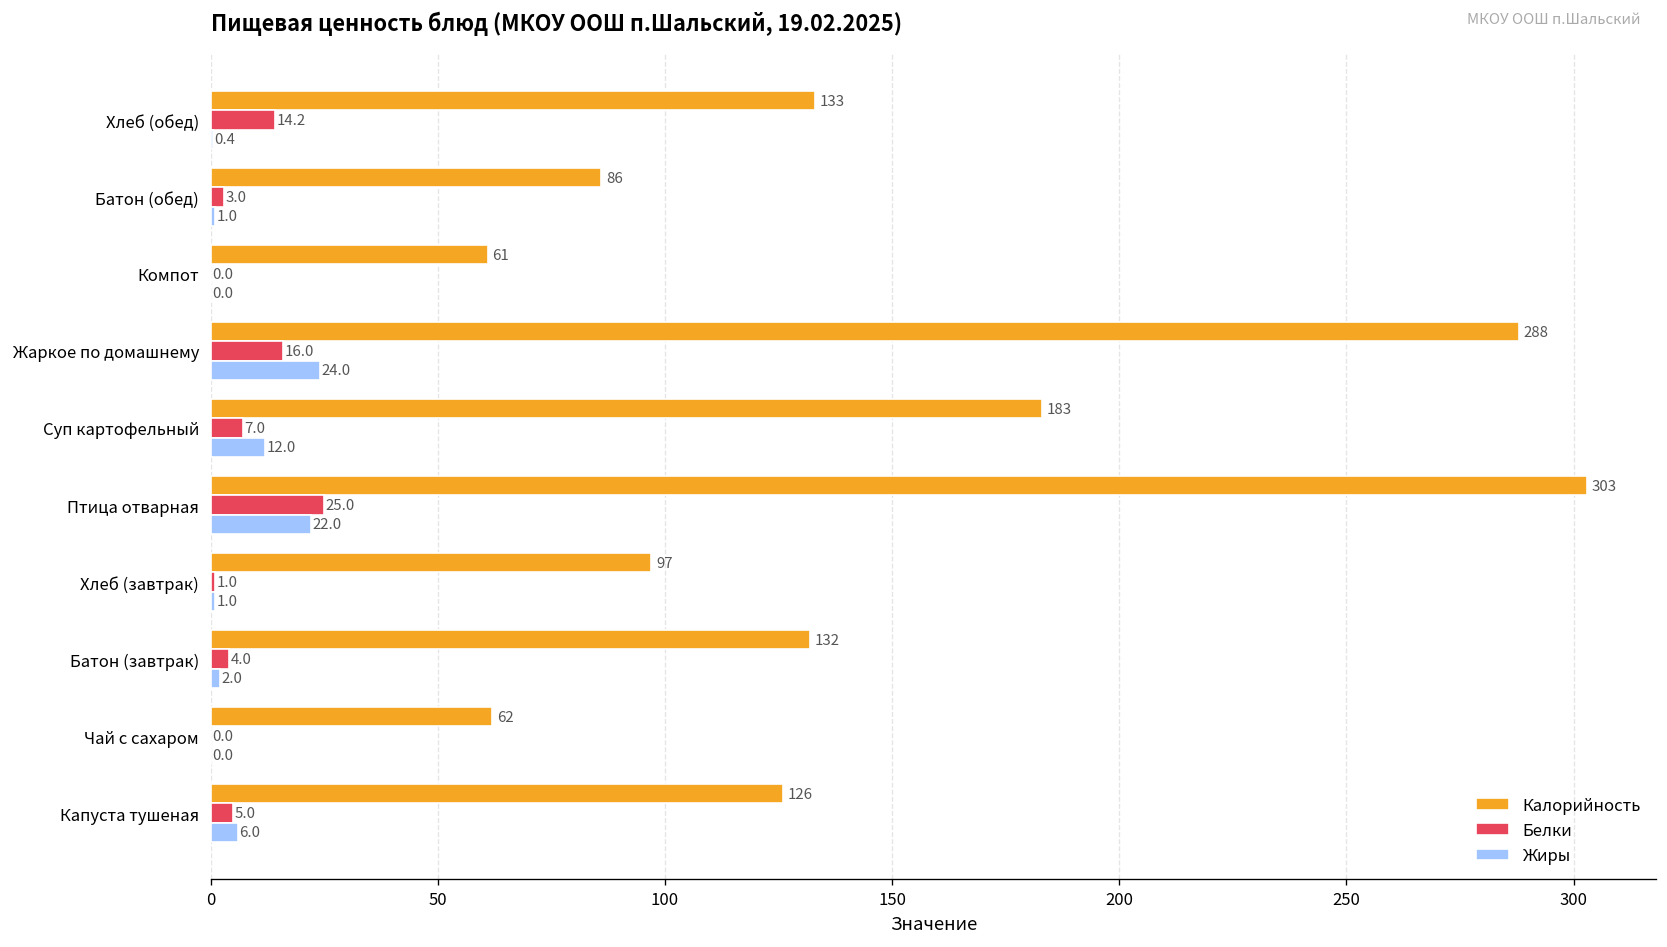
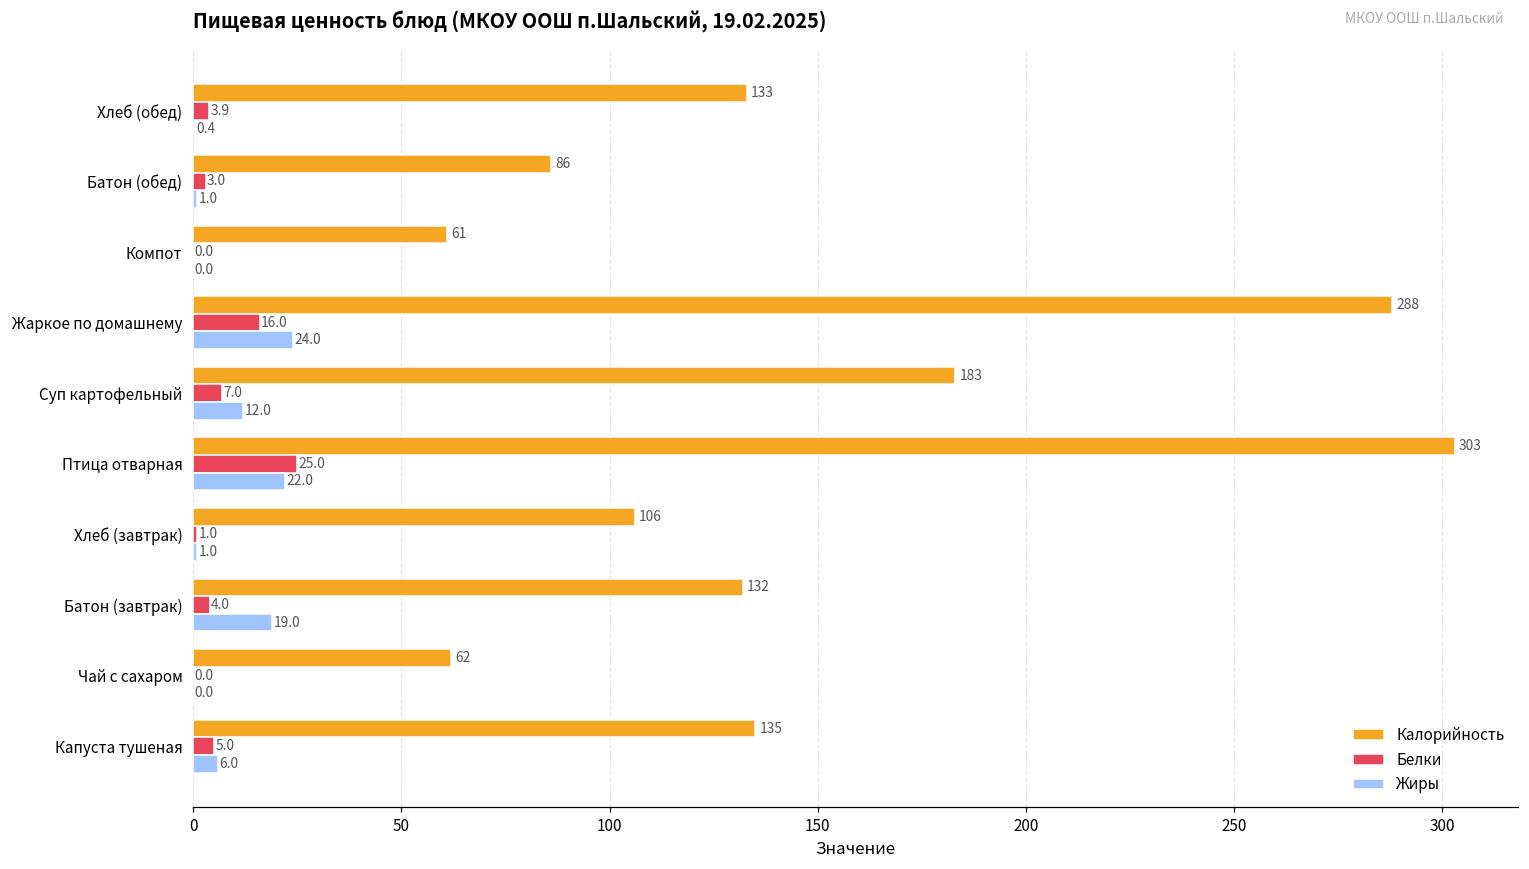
Белки, Хлеб (обед): 14.2 -> 3.9
Калорийность, Хлеб (завтрак): 97 -> 106
Жиры, Батон (завтрак): 2.0 -> 19.0
Калорийность, Капуста тушеная: 126 -> 135
